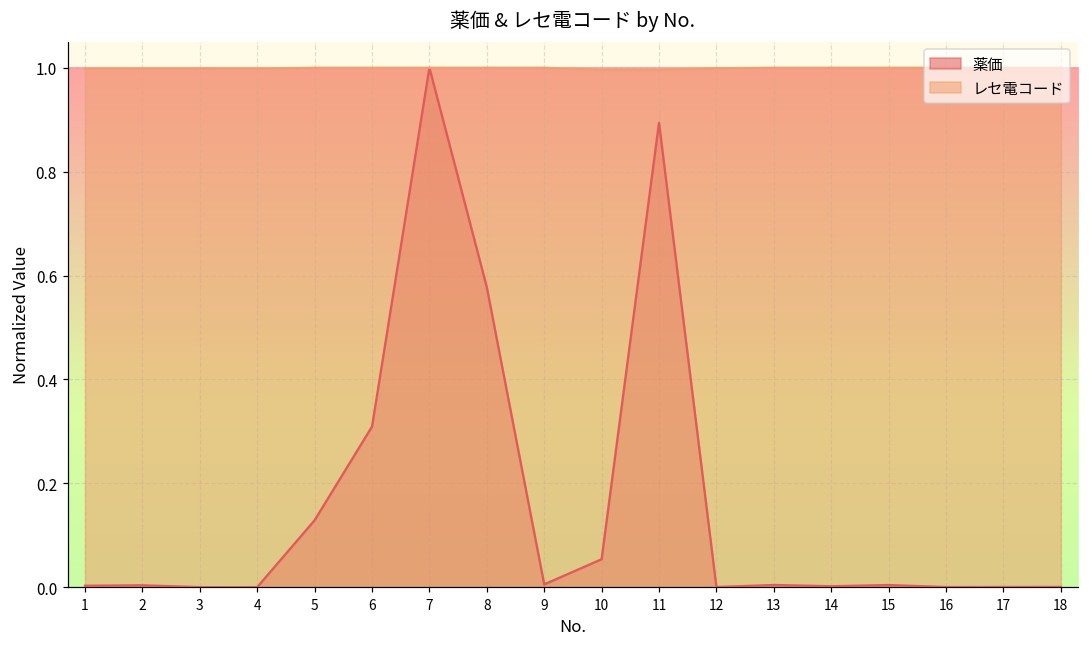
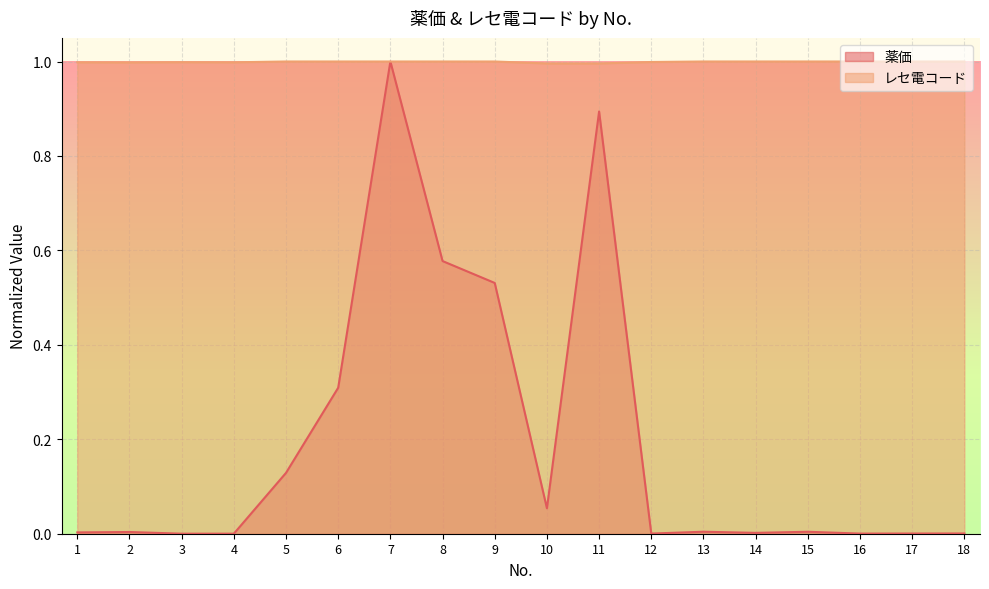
薬価, 9: 0.01 -> 0.53
